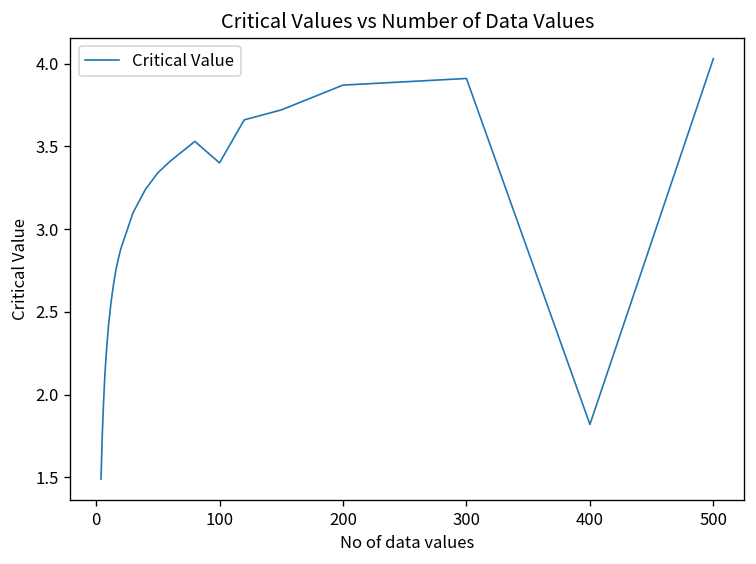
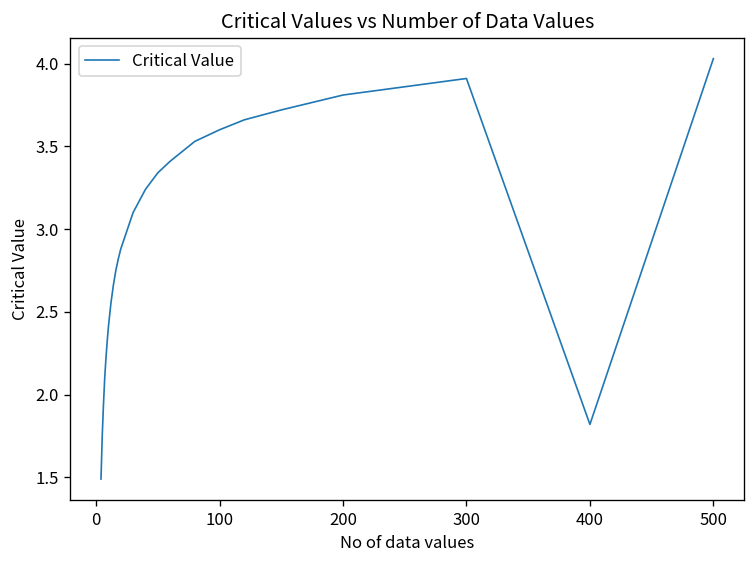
100: 3.4 -> 3.6
200: 3.87 -> 3.81
